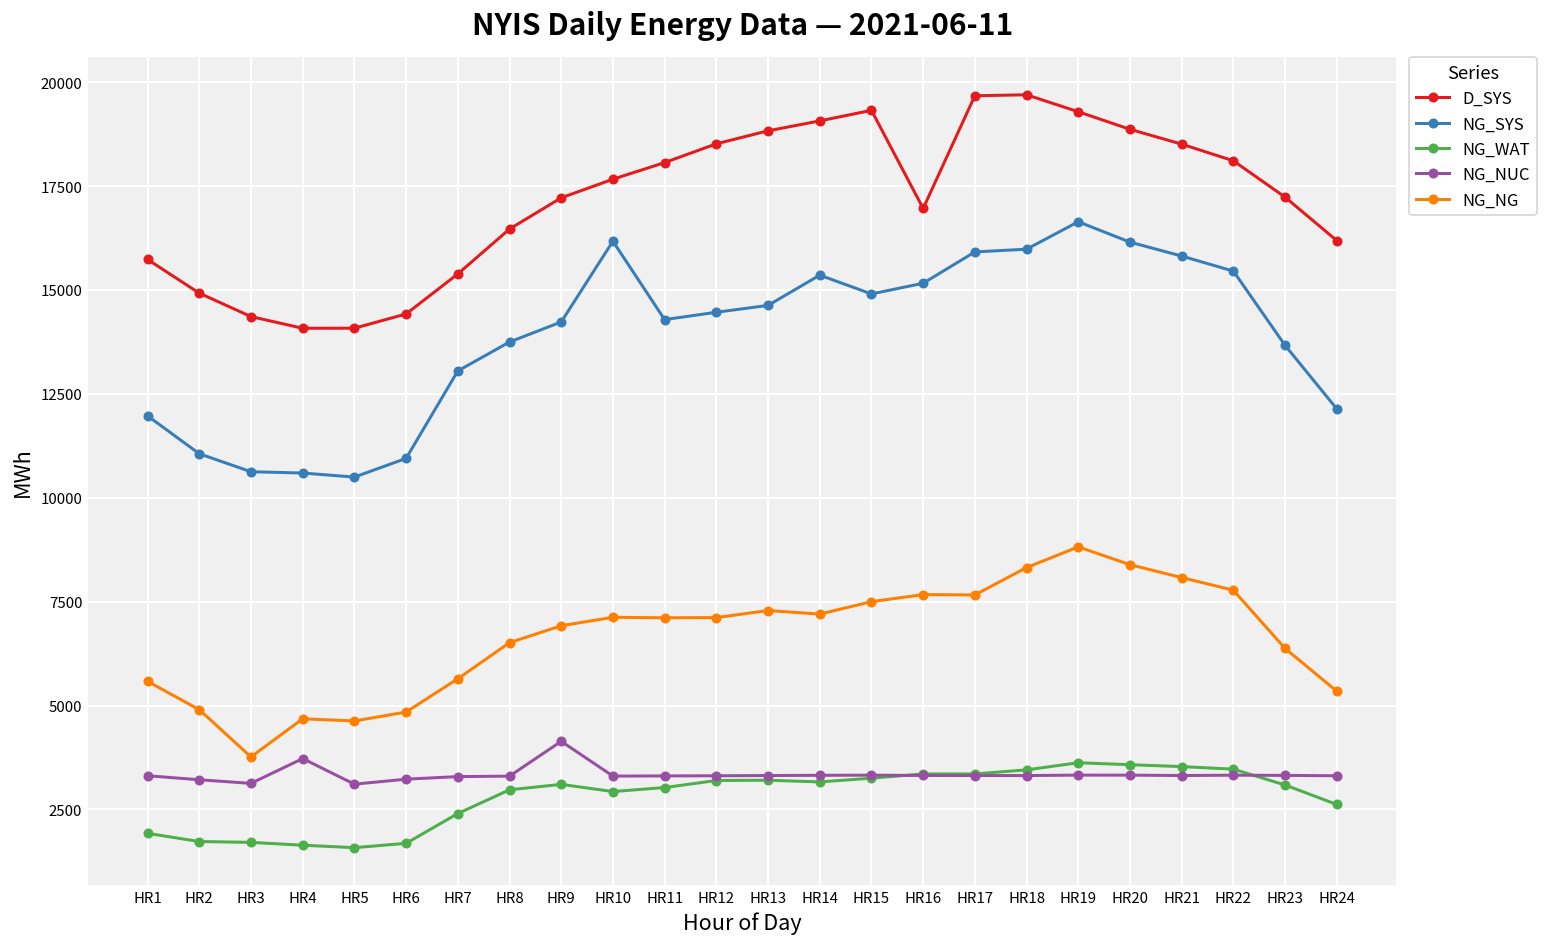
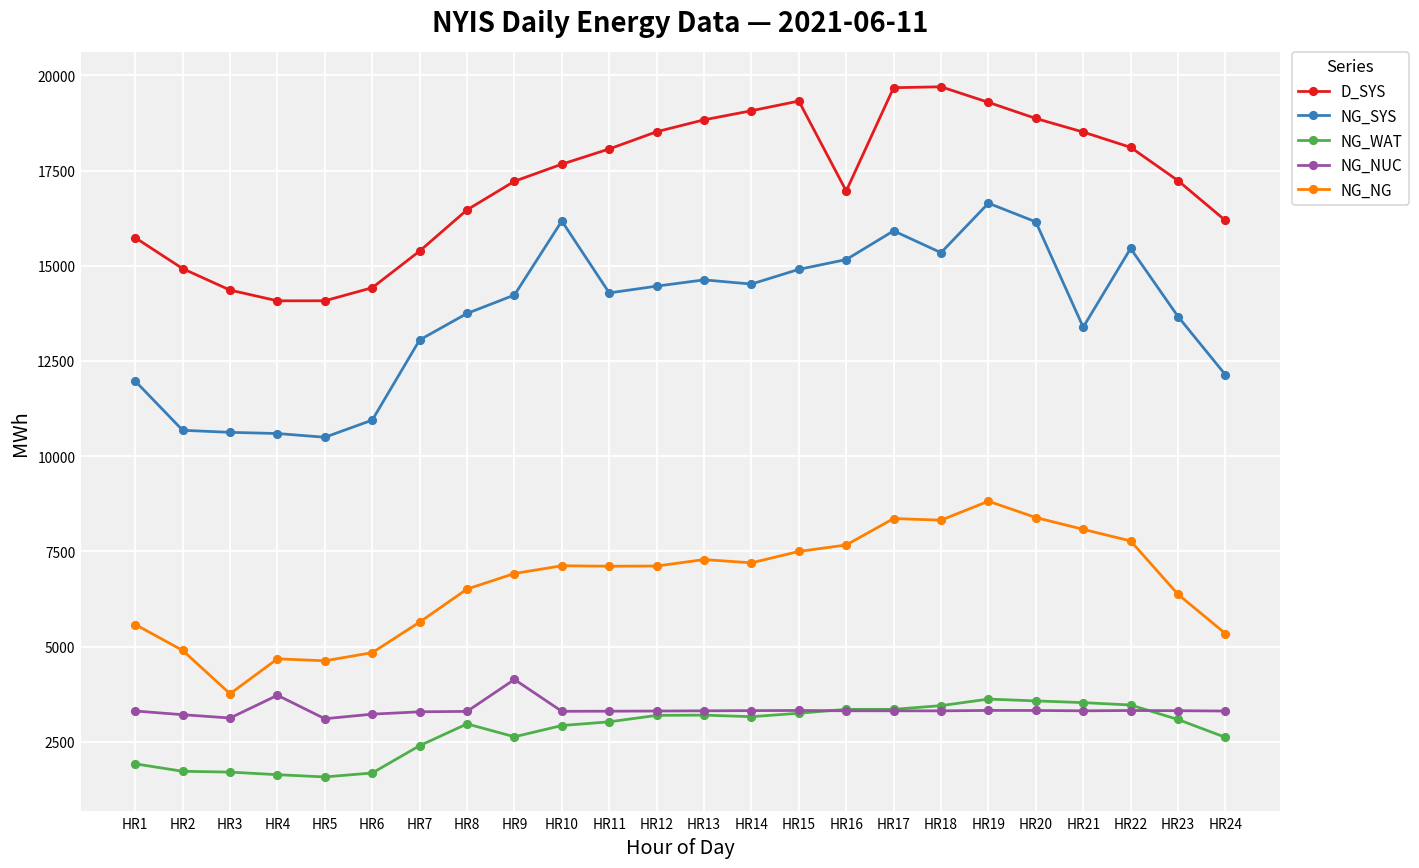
NG_SYS, HR2: 11100 -> 10700
NG_WAT, HR9: 3100 -> 2600
NG_SYS, HR14: 15400 -> 14500
NG_NG, HR17: 7700 -> 8400
NG_SYS, HR18: 16000 -> 15300
NG_SYS, HR21: 15800 -> 13400
